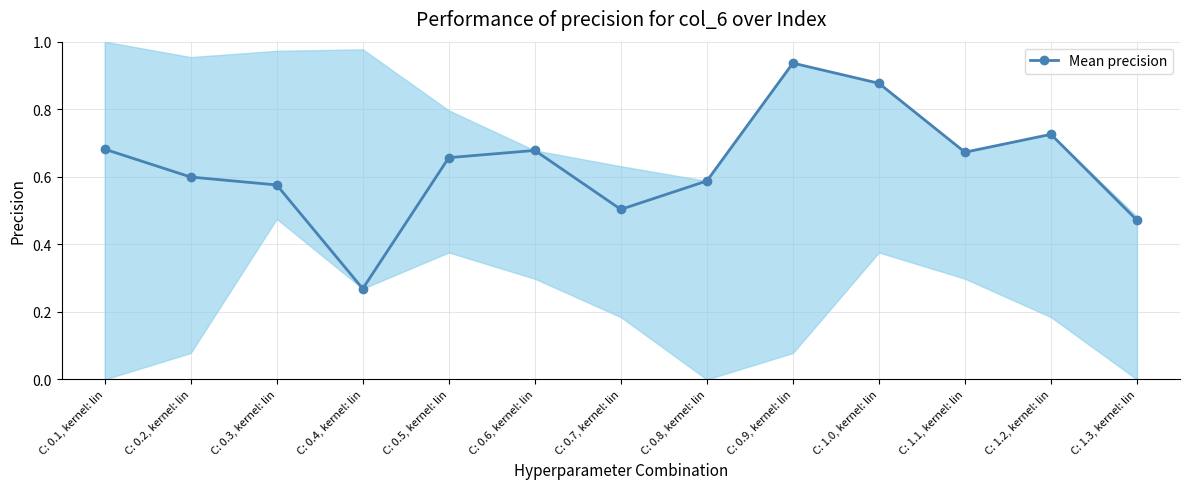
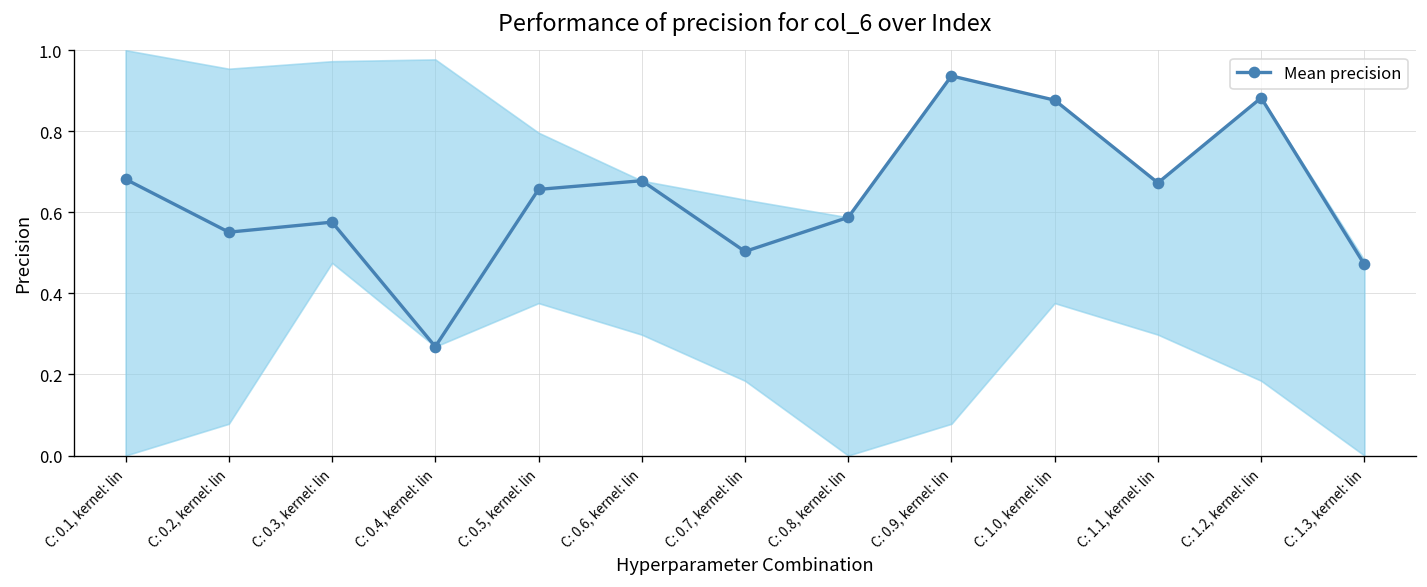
Mean precision, C: 0.2, kernel: lin: 0.60 -> 0.55
Mean precision, C: 1.2, kernel: lin: 0.73 -> 0.88
